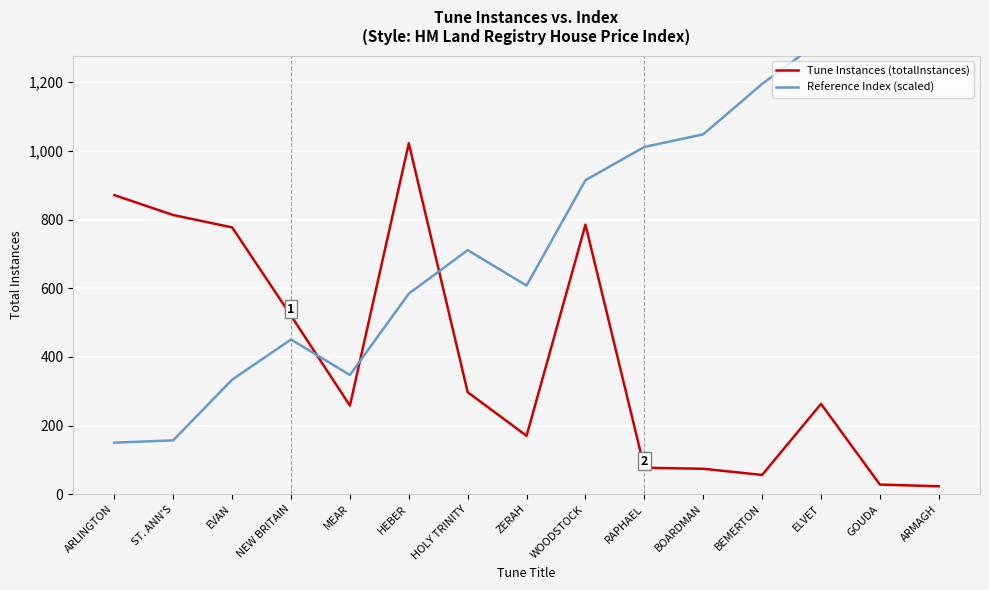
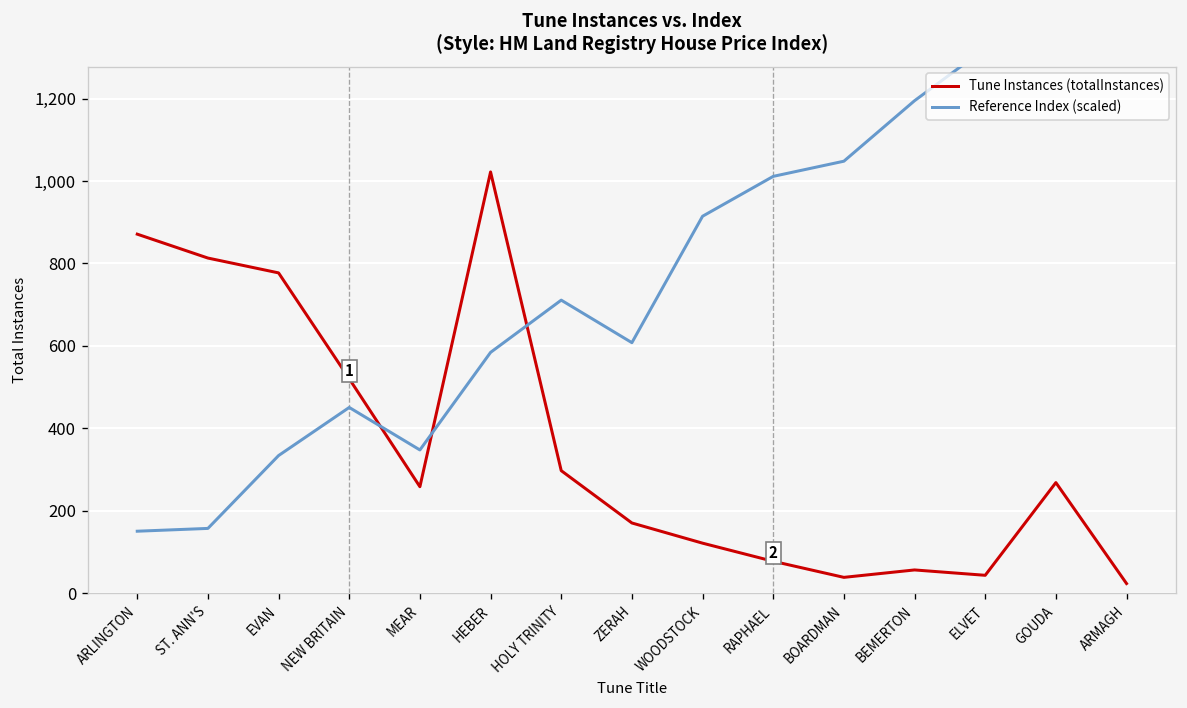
Tune Instances (totalInstances), WOODSTOCK: 790 -> 120
Tune Instances (totalInstances), BOARDMAN: 70 -> 40
Tune Instances (totalInstances), ELVET: 260 -> 40
Tune Instances (totalInstances), GOUDA: 30 -> 270
